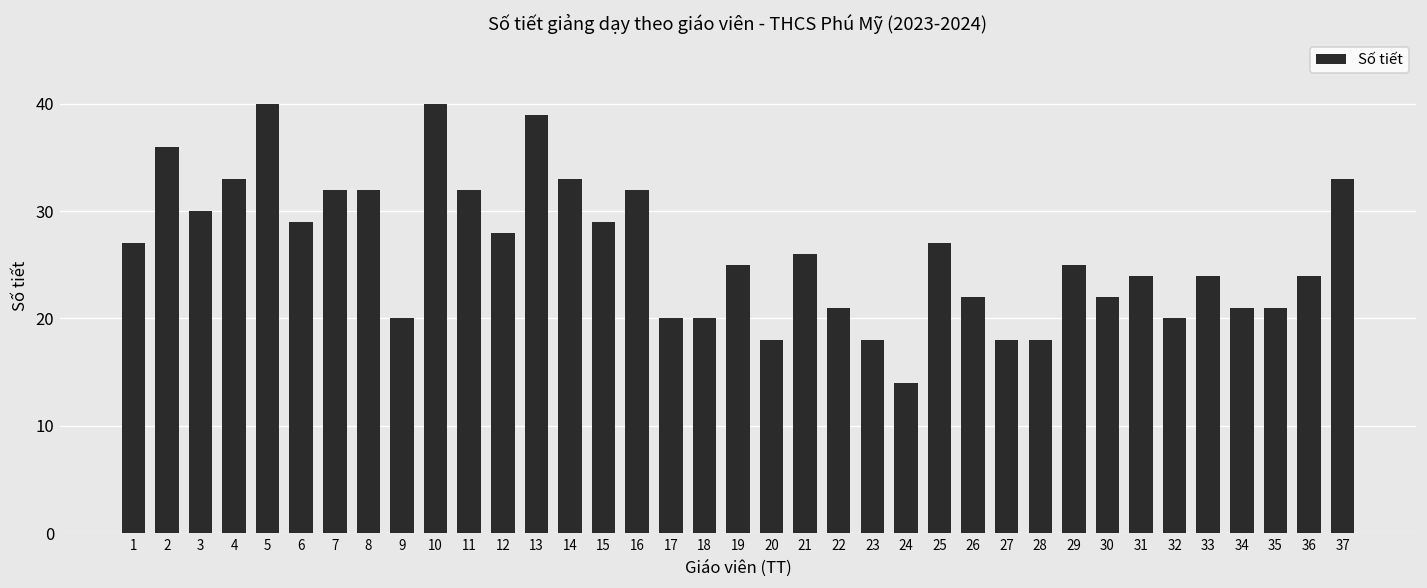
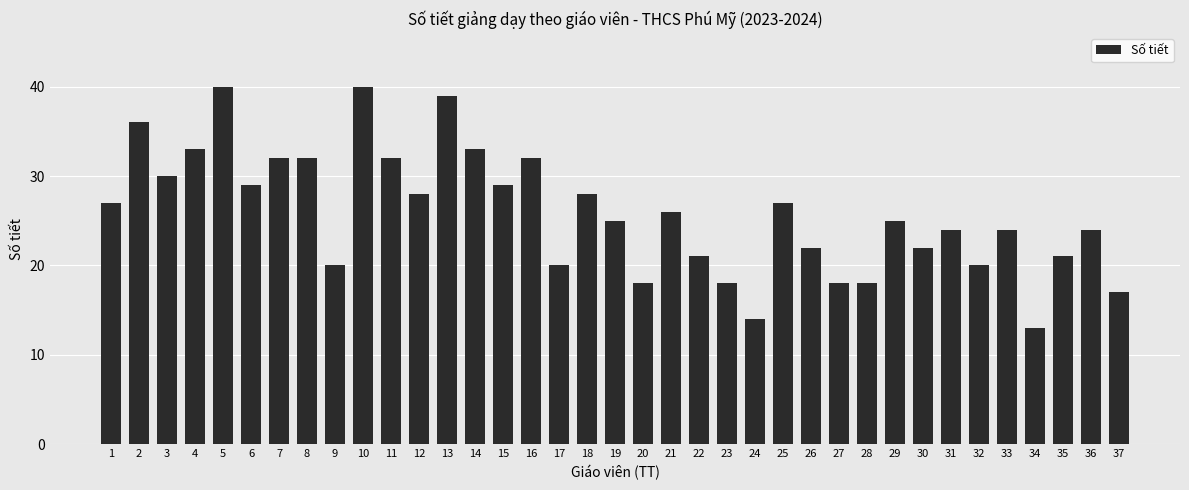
18: 20 -> 28
34: 21 -> 13
37: 33 -> 17
